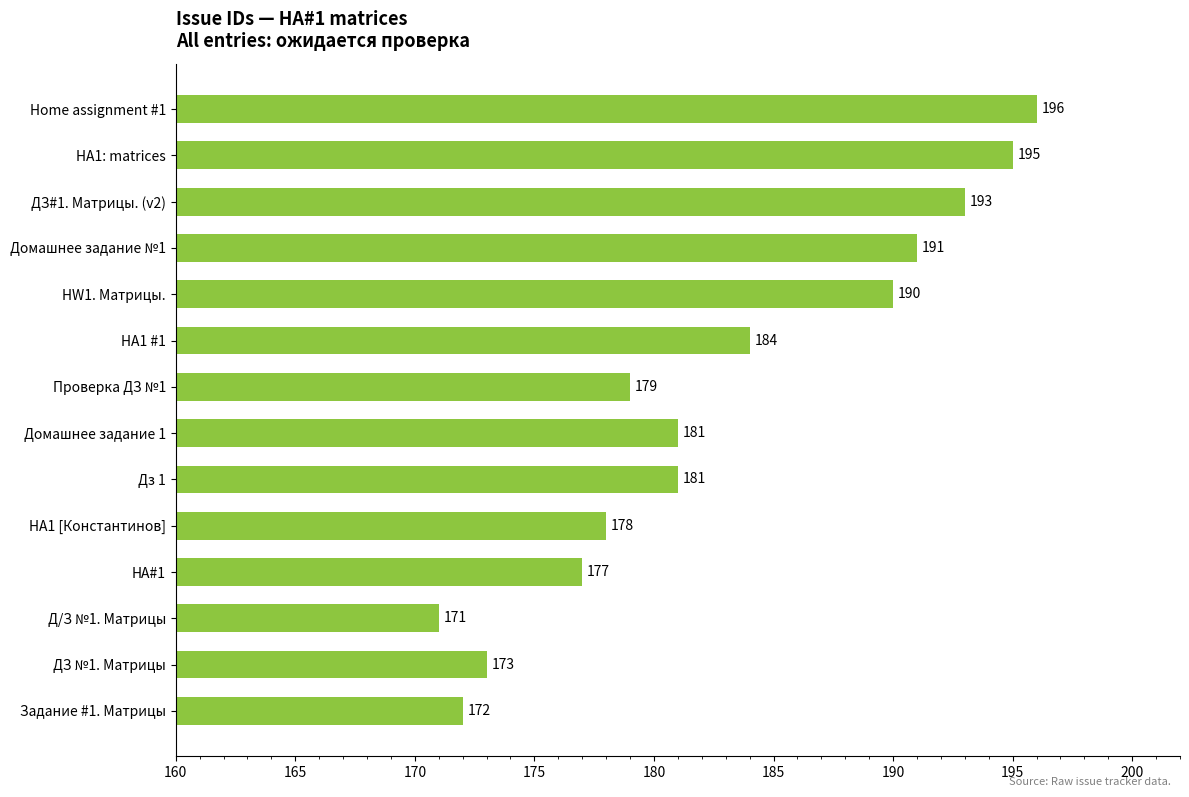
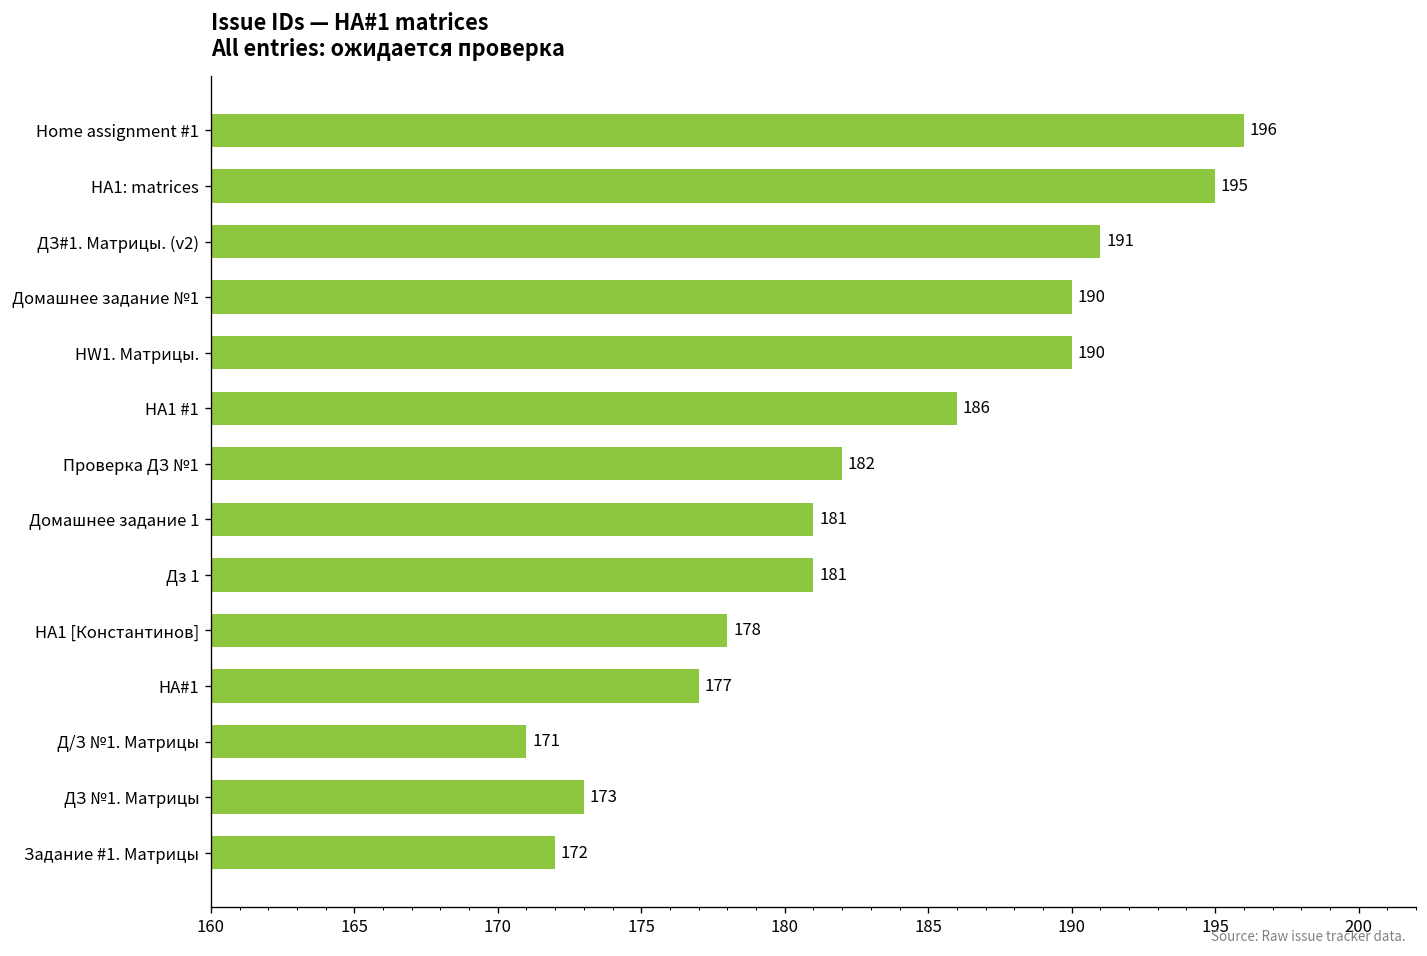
ДЗ#1. Матрицы. (v2): 193 -> 191
Домашнее задание №1: 191 -> 190
HA1 #1: 184 -> 186
Проверка ДЗ №1: 179 -> 182
